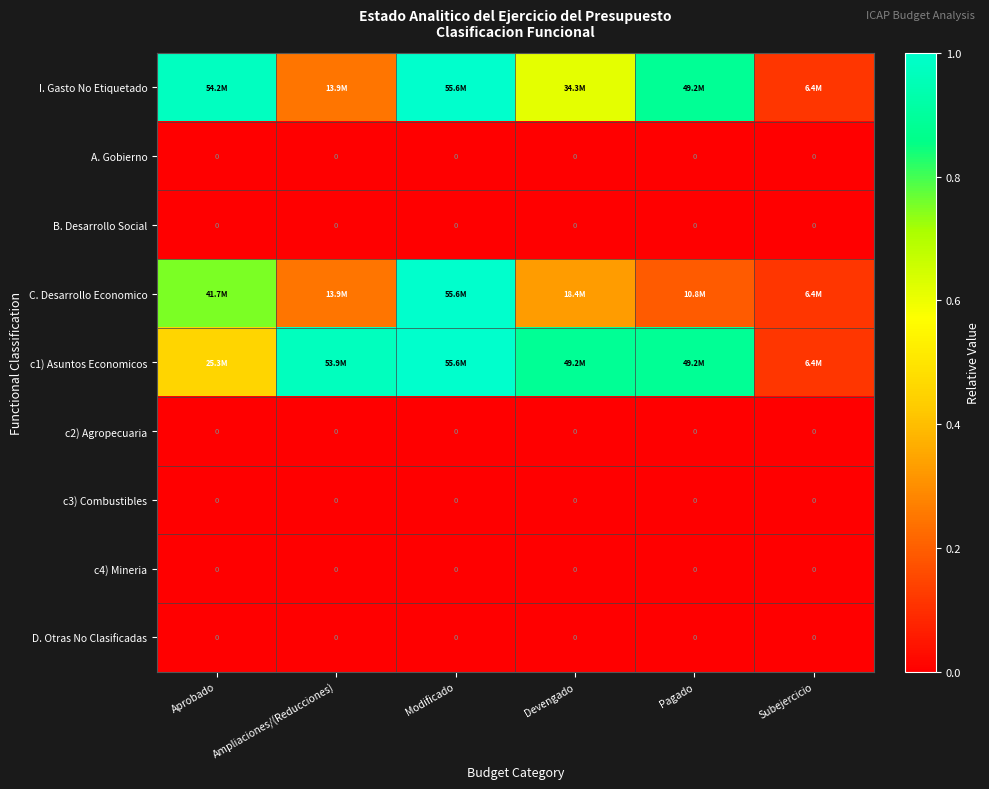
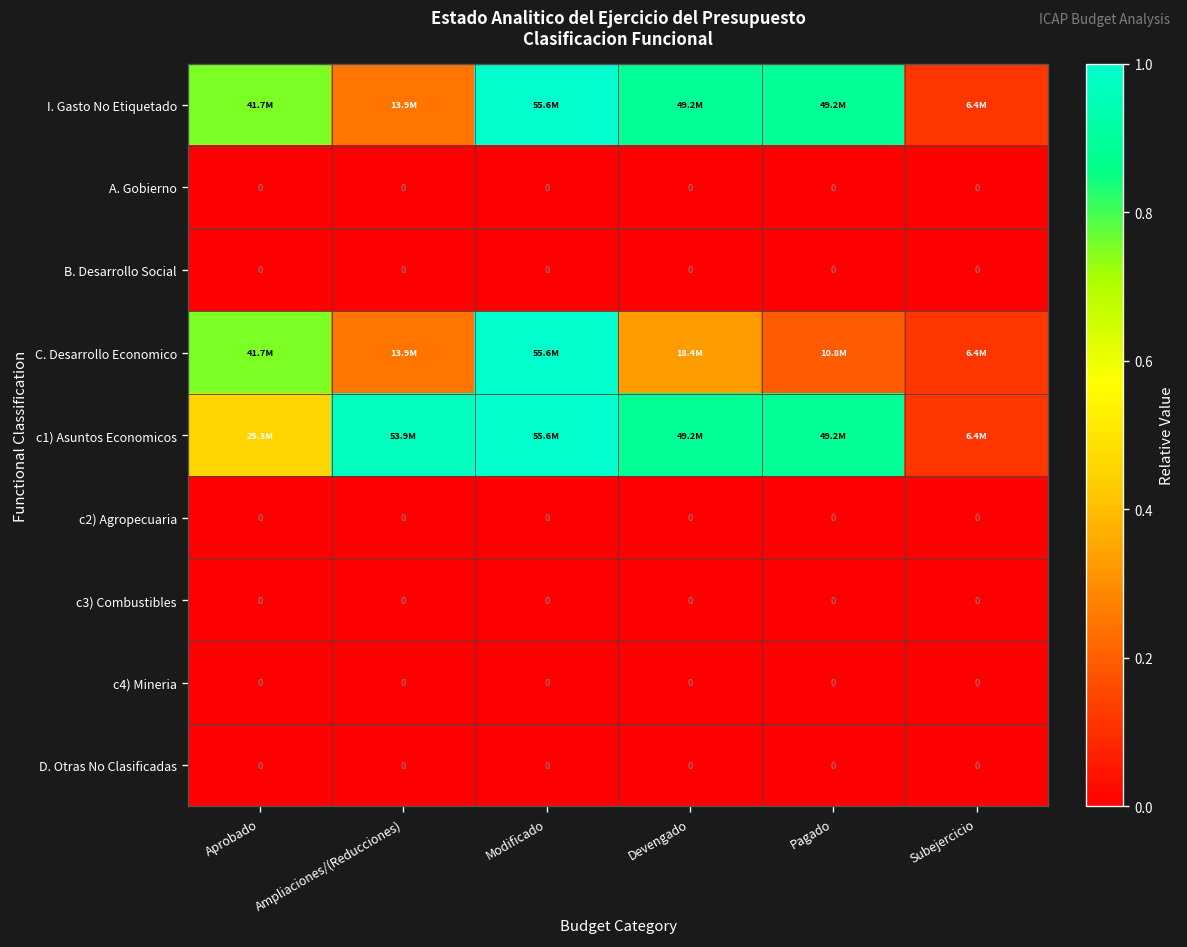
I. Gasto No Etiquetado, Aprobado: 54.2M -> 41.7M
I. Gasto No Etiquetado, Devengado: 34.3M -> 49.2M
